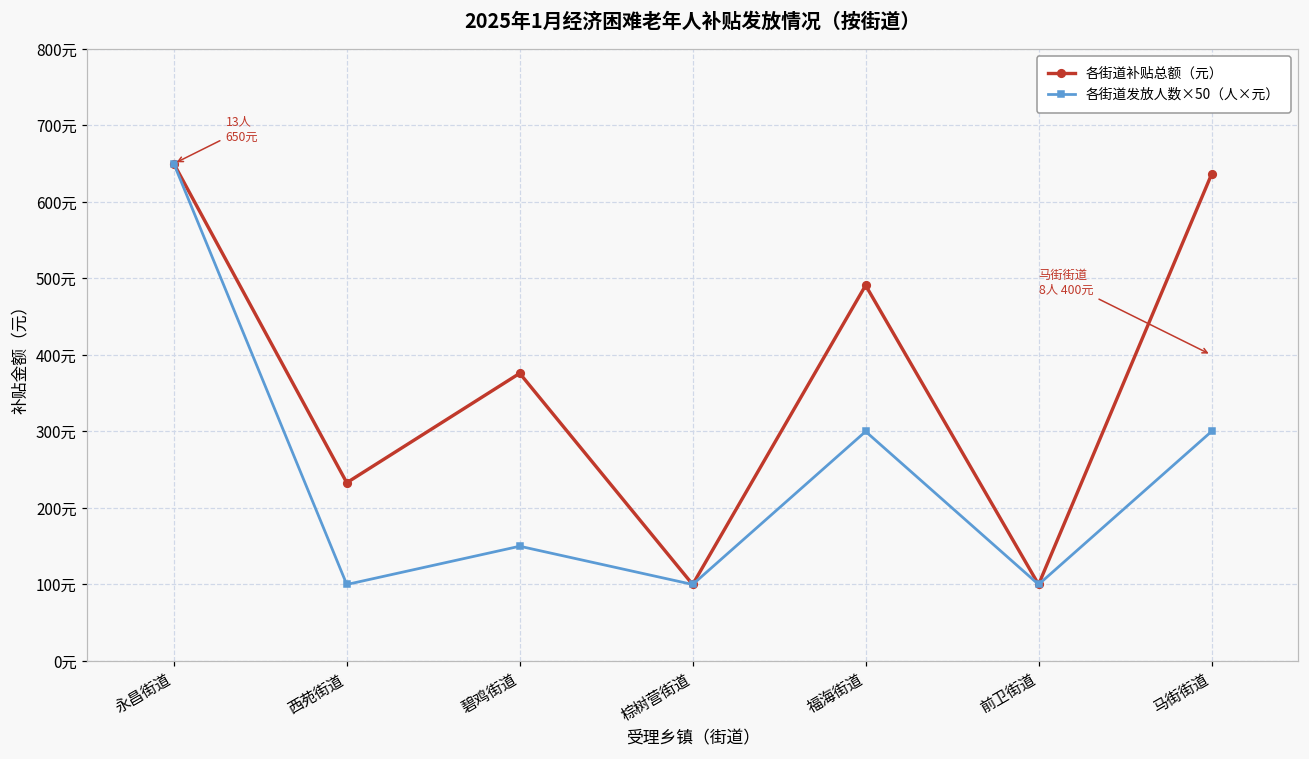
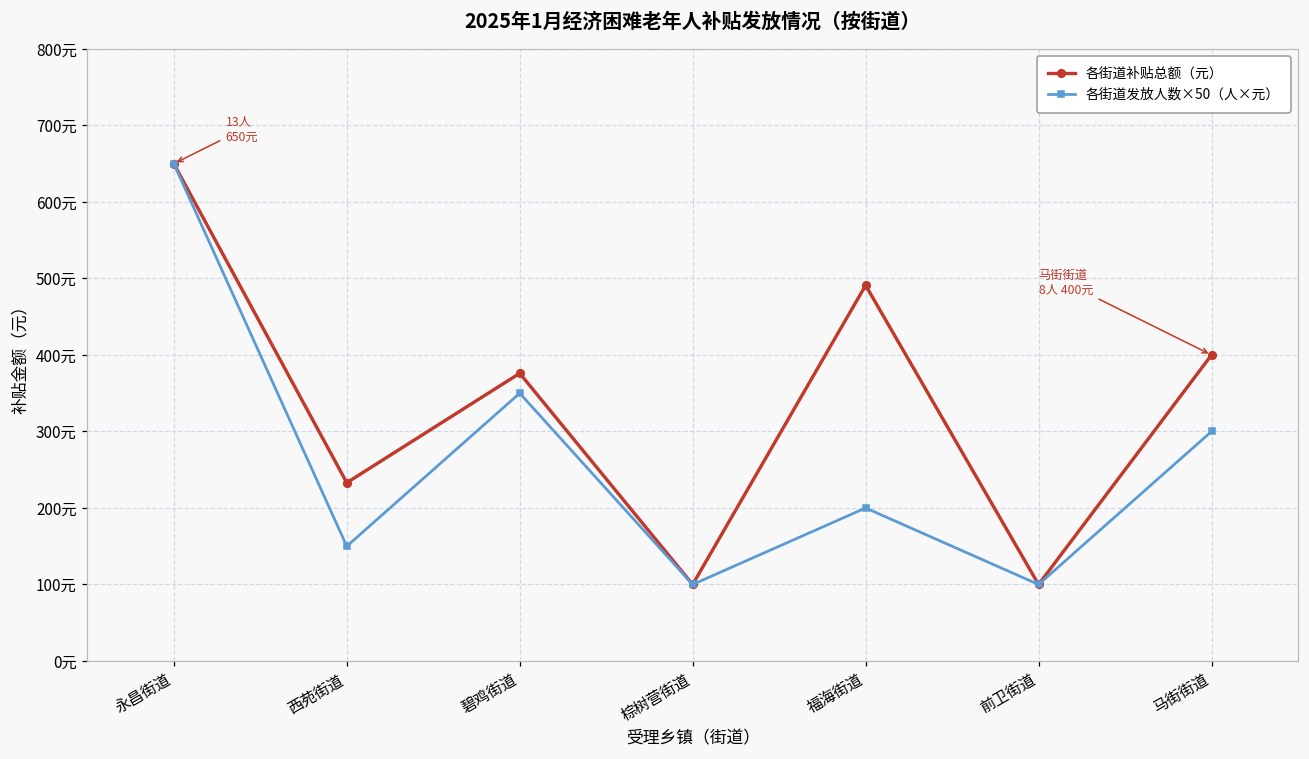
各街道发放人数×50（人×元）, 西苑街道: 100元 -> 150元
各街道发放人数×50（人×元）, 碧鸡街道: 150元 -> 350元
各街道发放人数×50（人×元）, 福海街道: 300元 -> 200元
各街道补贴总额（元）, 马街街道: 640元 -> 400元
